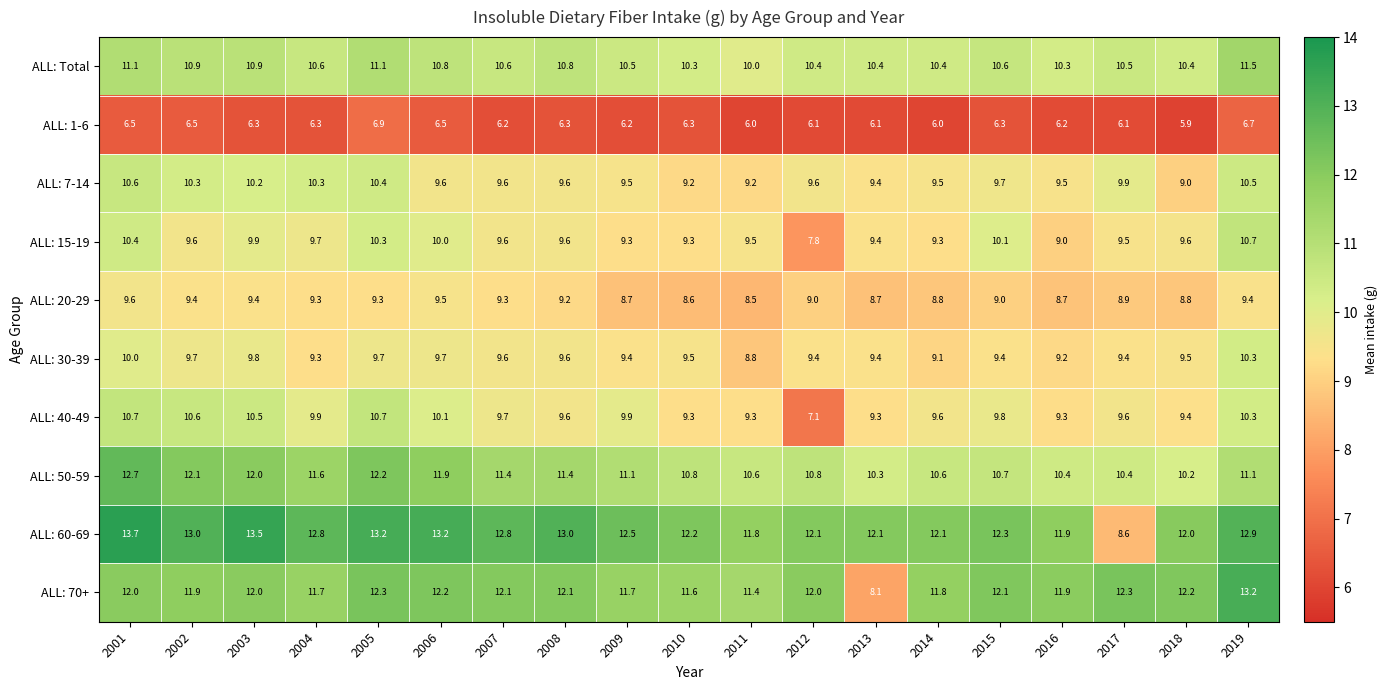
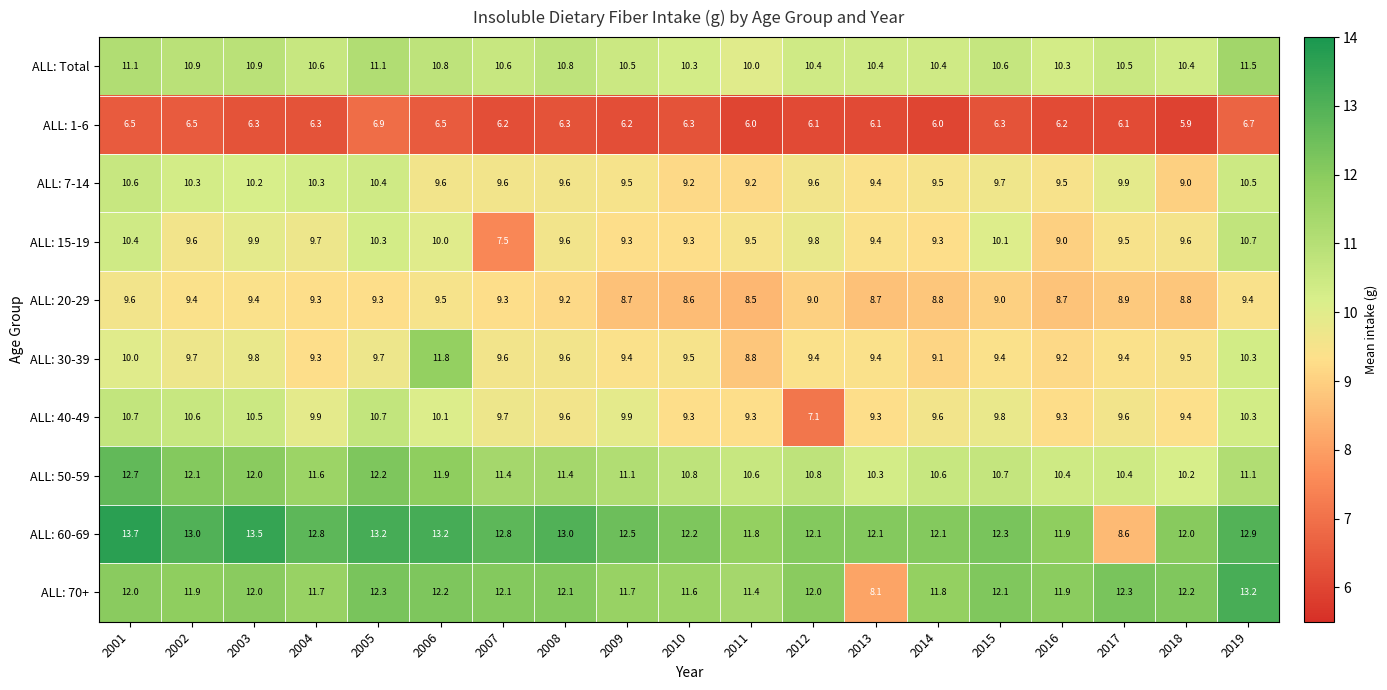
ALL: 15-19, 2007: 9.6 -> 7.5
ALL: 15-19, 2012: 7.8 -> 9.8
ALL: 30-39, 2006: 9.7 -> 11.8
